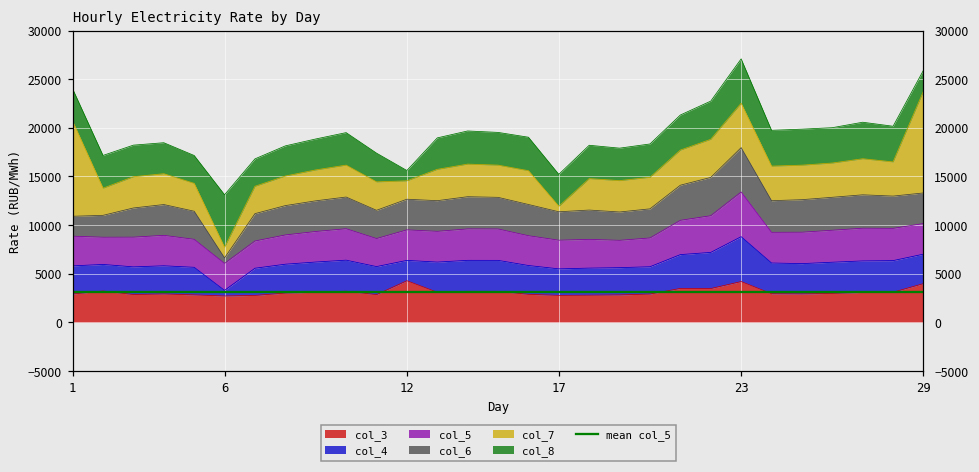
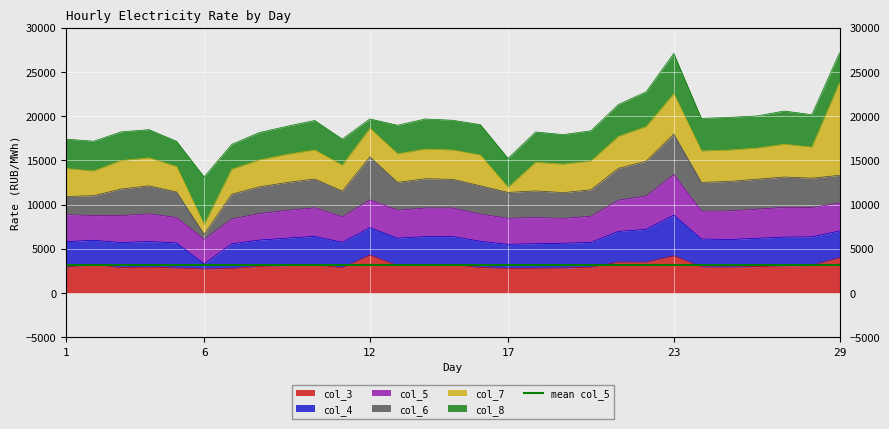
col_7, 1: 10000 -> 3000
col_4, 12: 2000 -> 3000
col_6, 12: 3000 -> 5000
col_7, 12: 2000 -> 3000
col_8, 29: 2000 -> 3000
